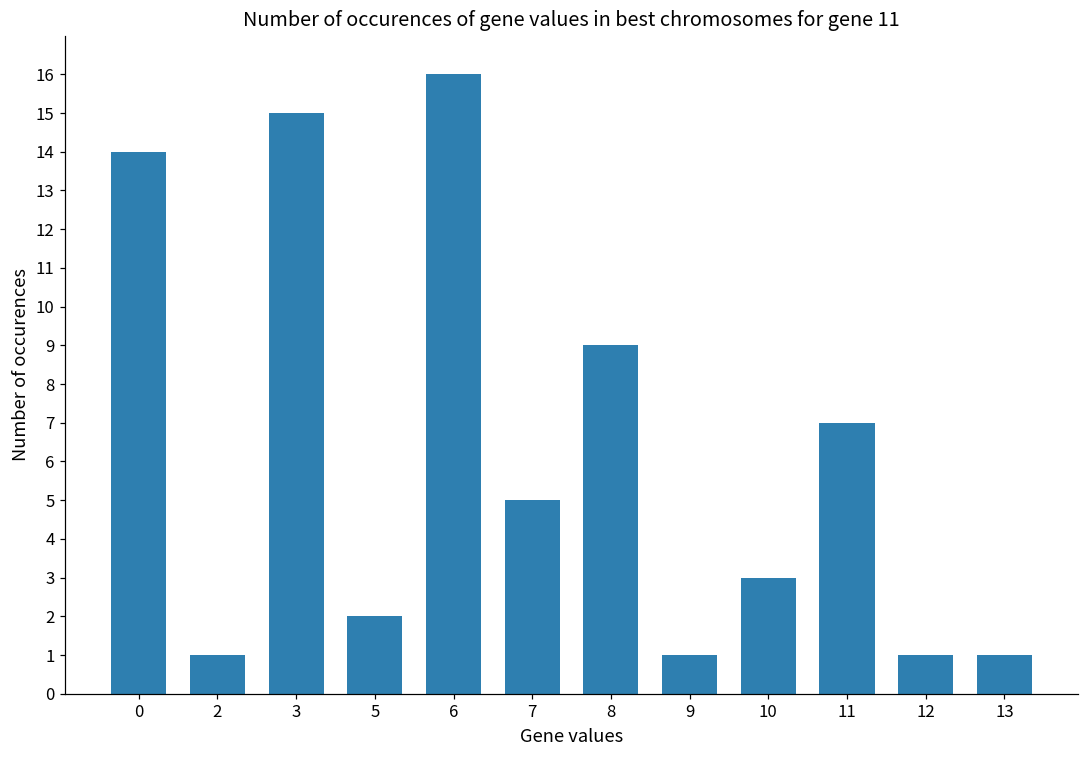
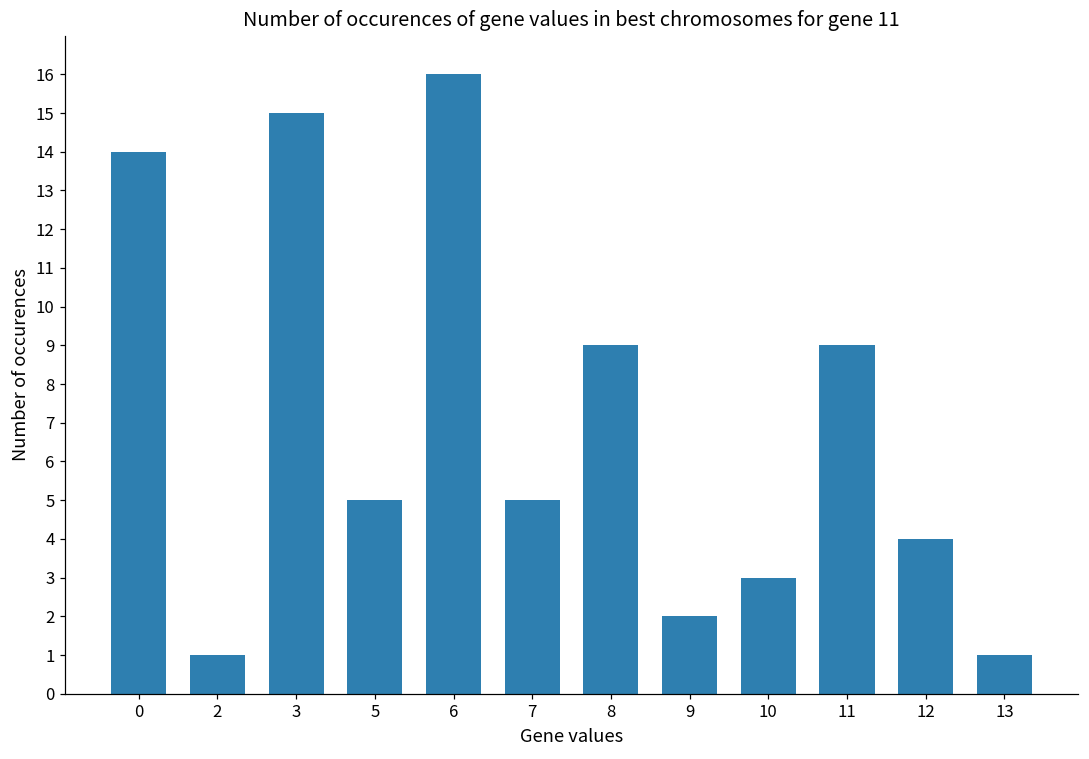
5: 2 -> 5
9: 1 -> 2
11: 7 -> 9
12: 1 -> 4
